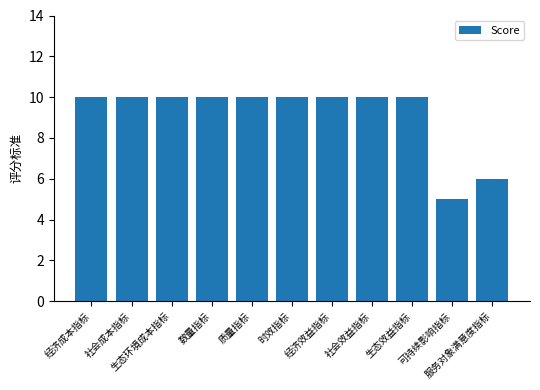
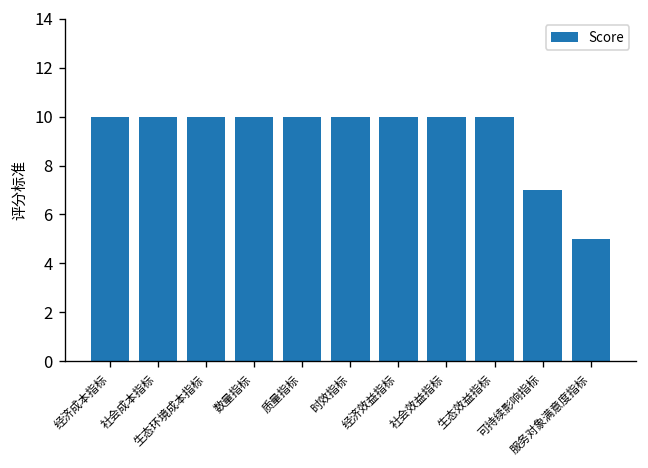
可持续影响指标: 5 -> 7
服务对象满意度指标: 6 -> 5
